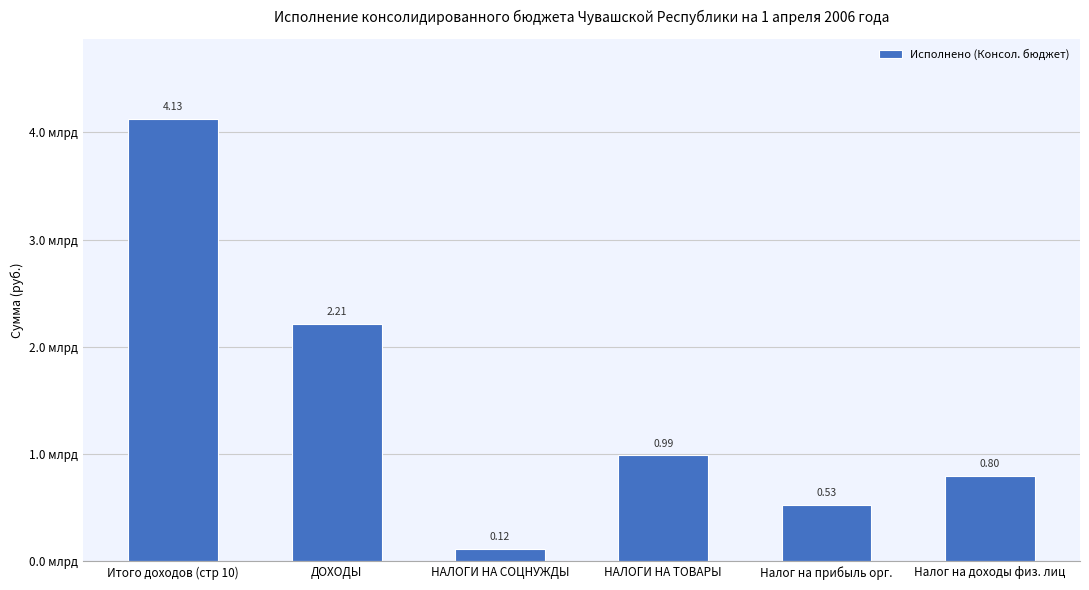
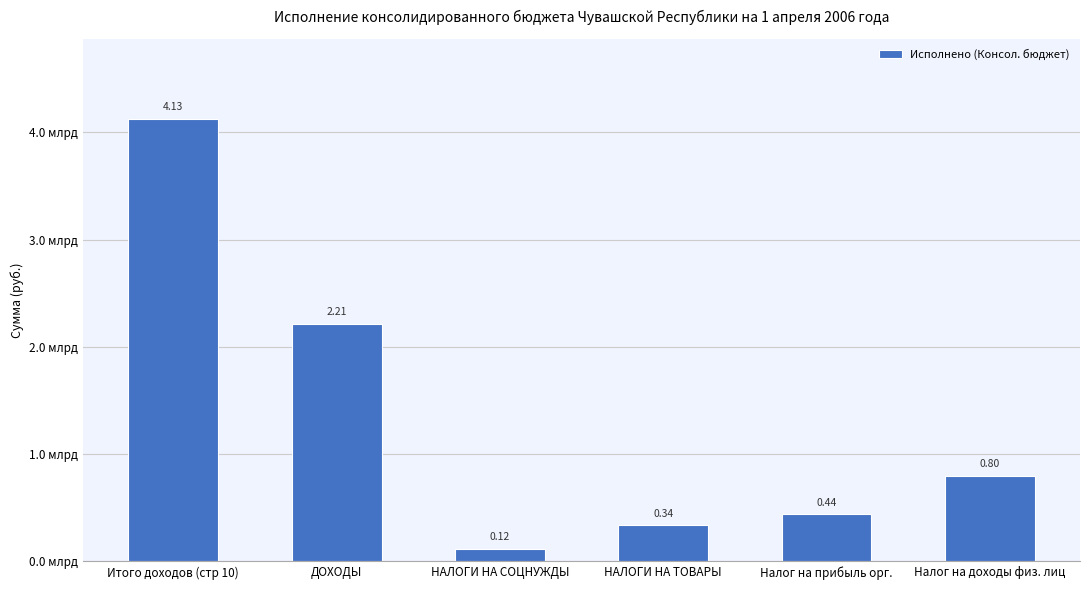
НАЛОГИ НА ТОВАРЫ: 0.99 -> 0.34
Налог на прибыль орг.: 0.53 -> 0.44
